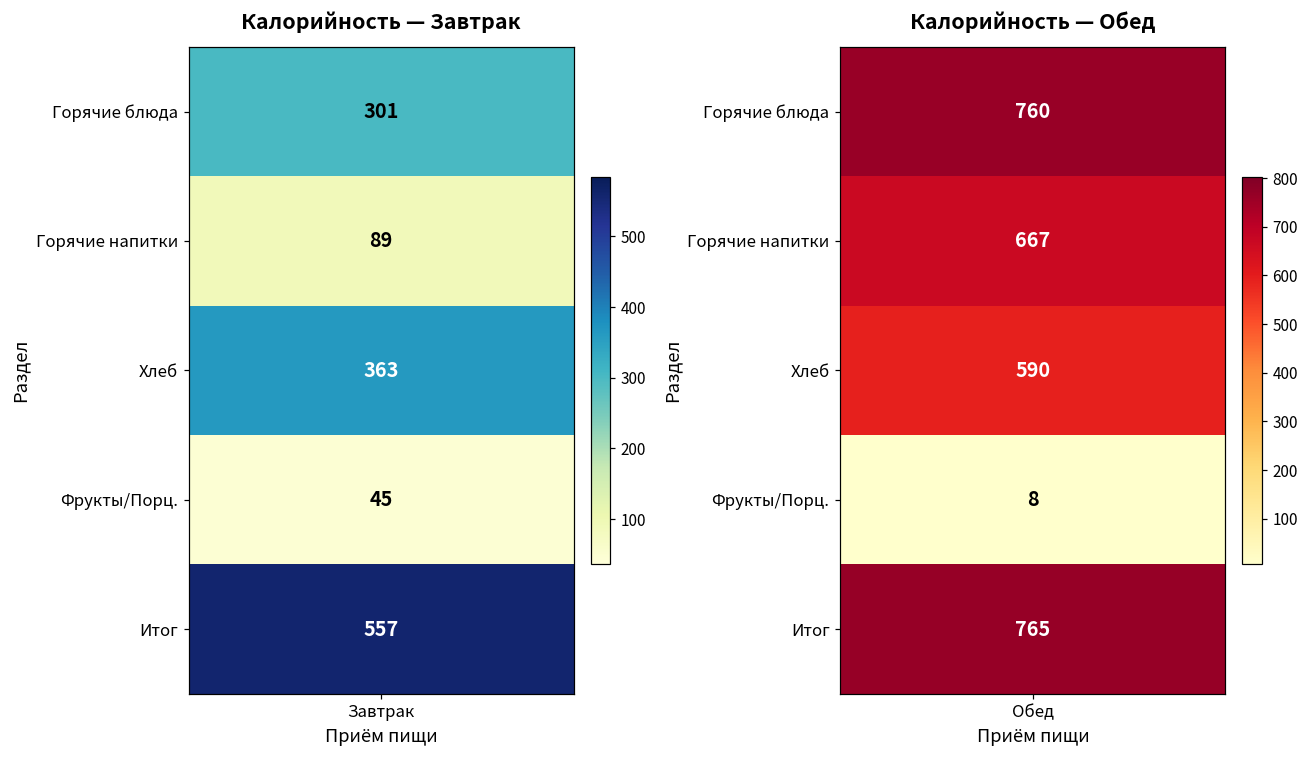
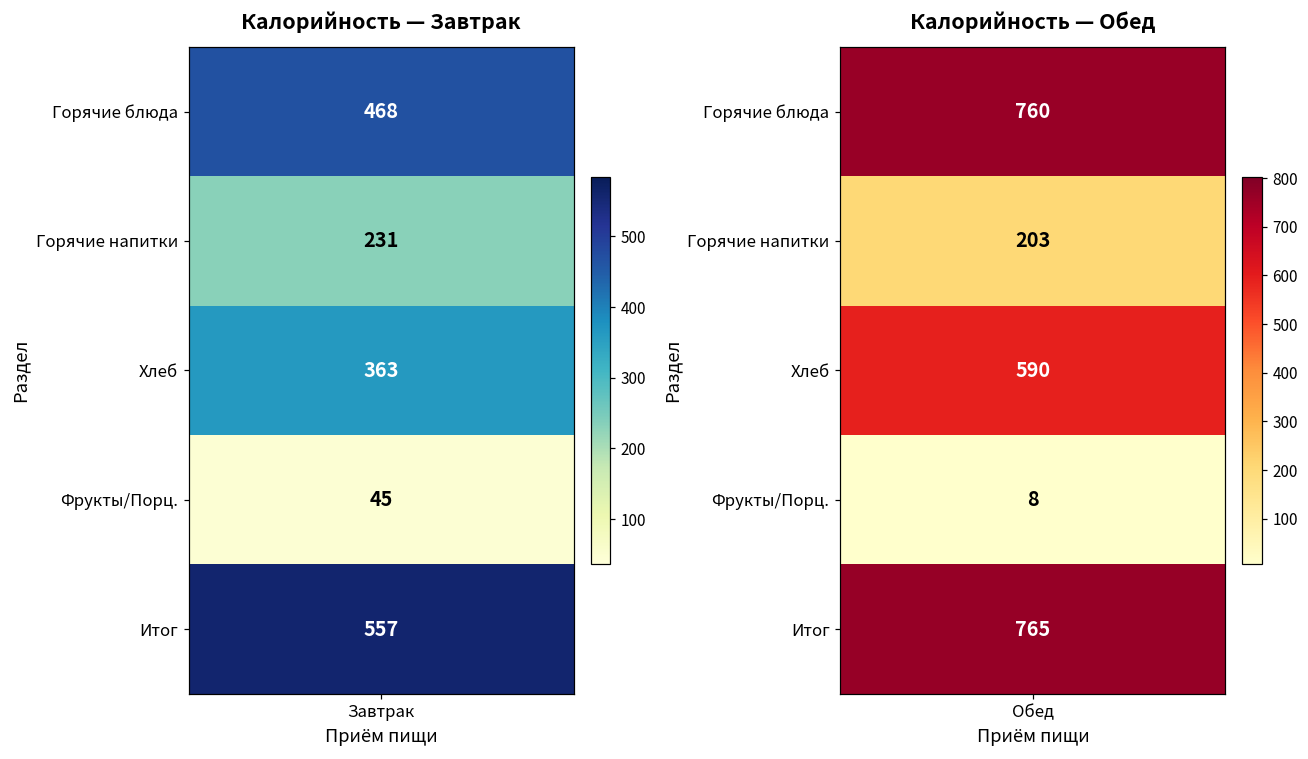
Калорийность — Завтрак, Горячие блюда, Завтрак: 301 -> 468
Калорийность — Завтрак, Горячие напитки, Завтрак: 89 -> 231
Калорийность — Обед, Горячие напитки, Обед: 667 -> 203
